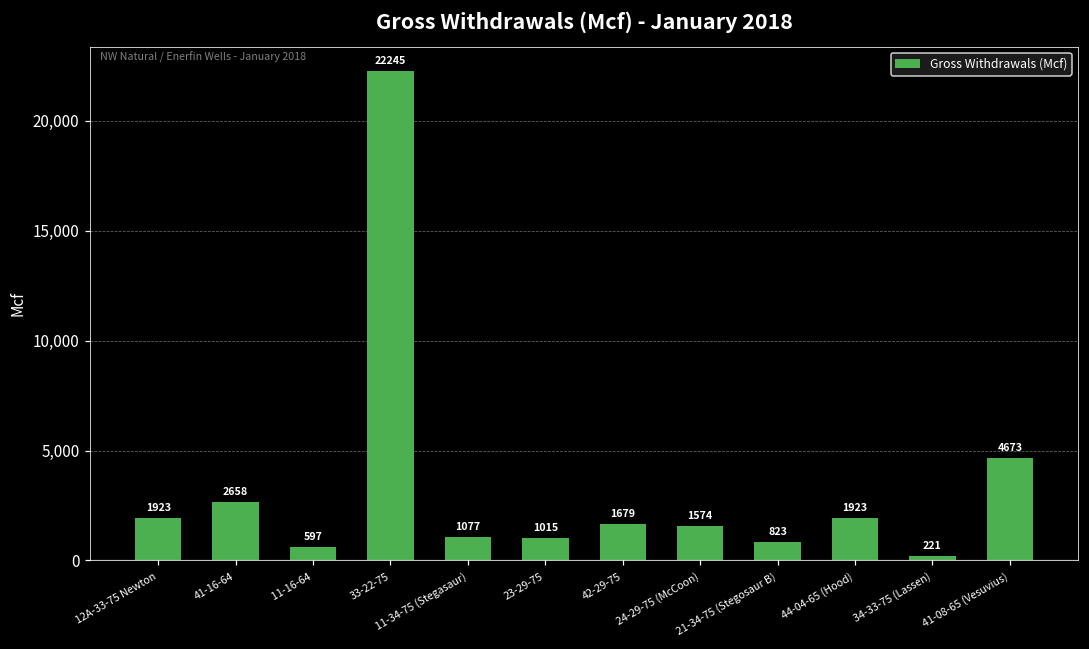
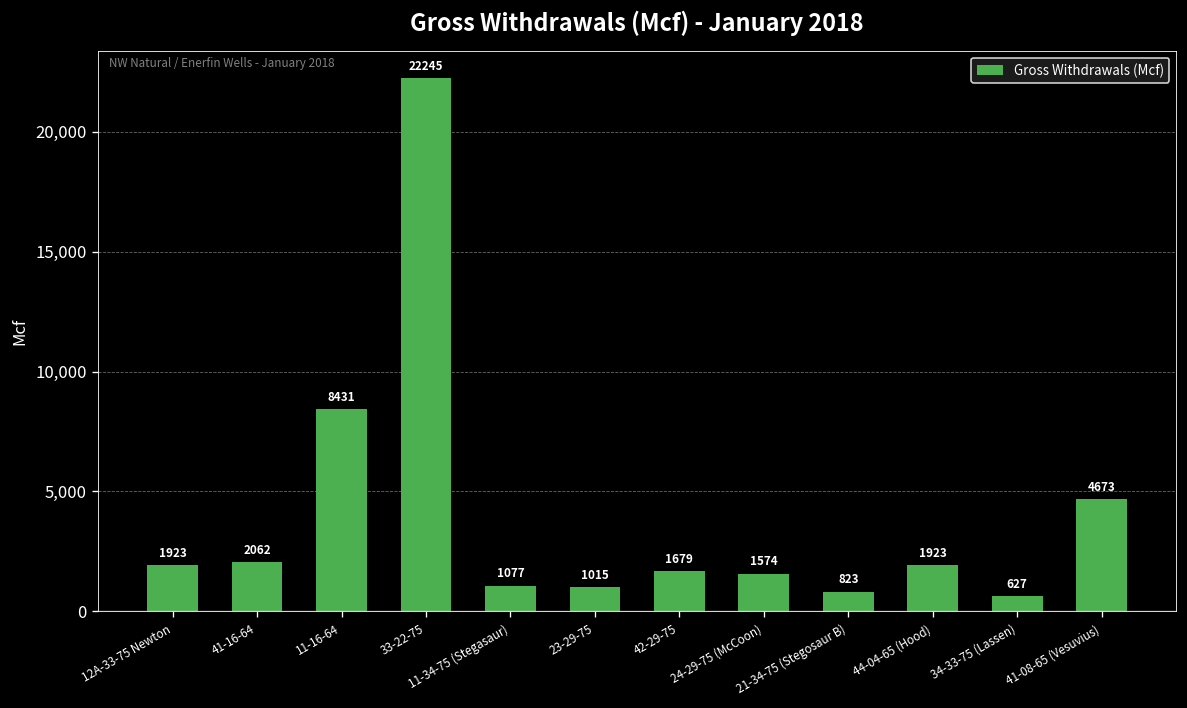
41-16-64: 2658 -> 2062
11-16-64: 597 -> 8431
34-33-75 (Lassen): 221 -> 627
